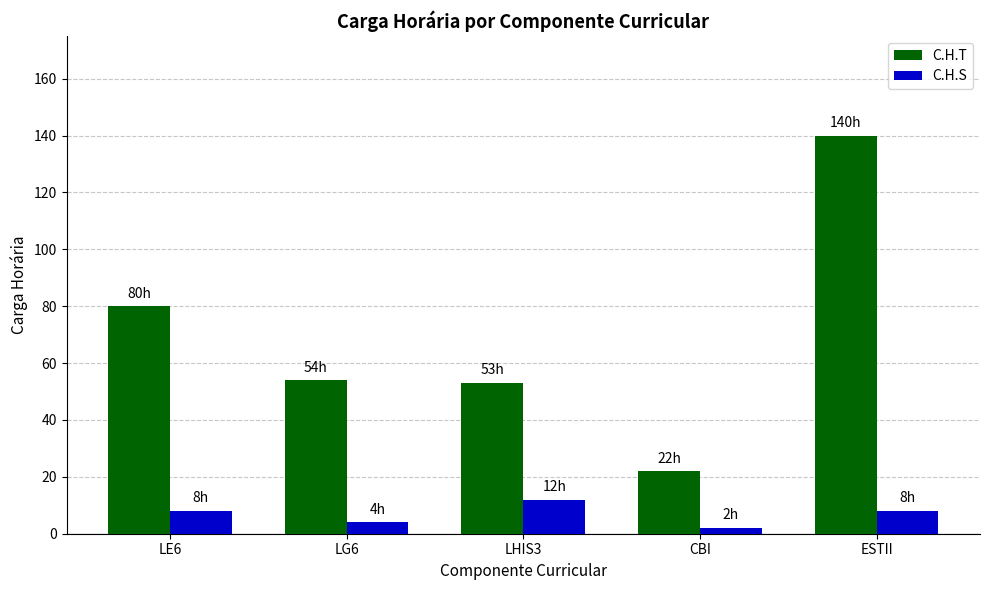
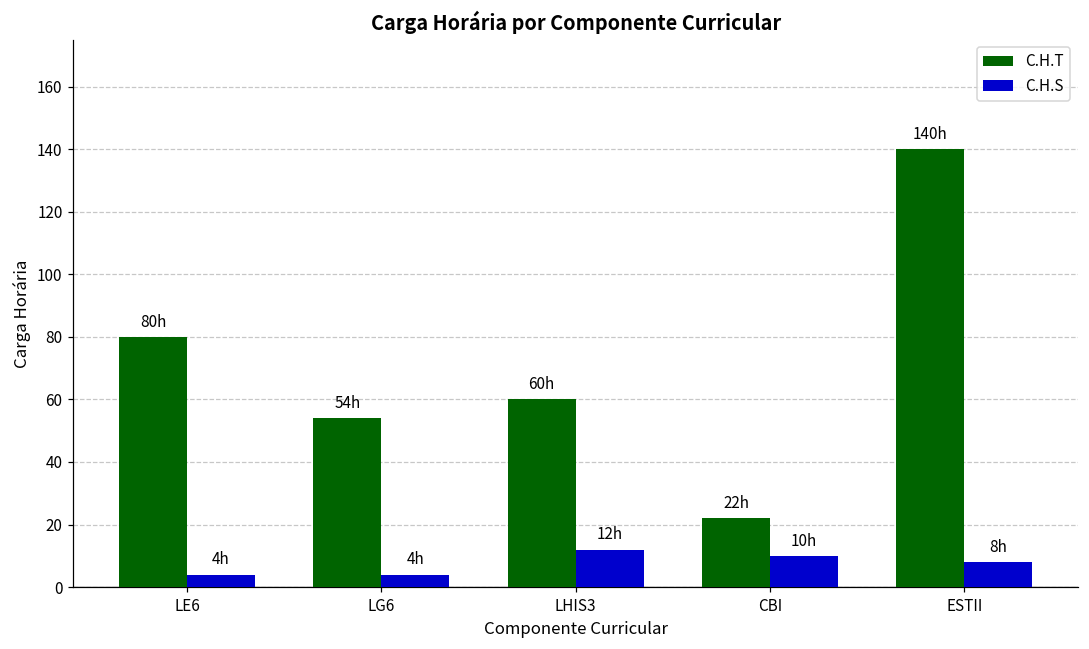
C.H.S, LE6: 8h -> 4h
C.H.T, LHIS3: 53h -> 60h
C.H.S, CBI: 2h -> 10h
